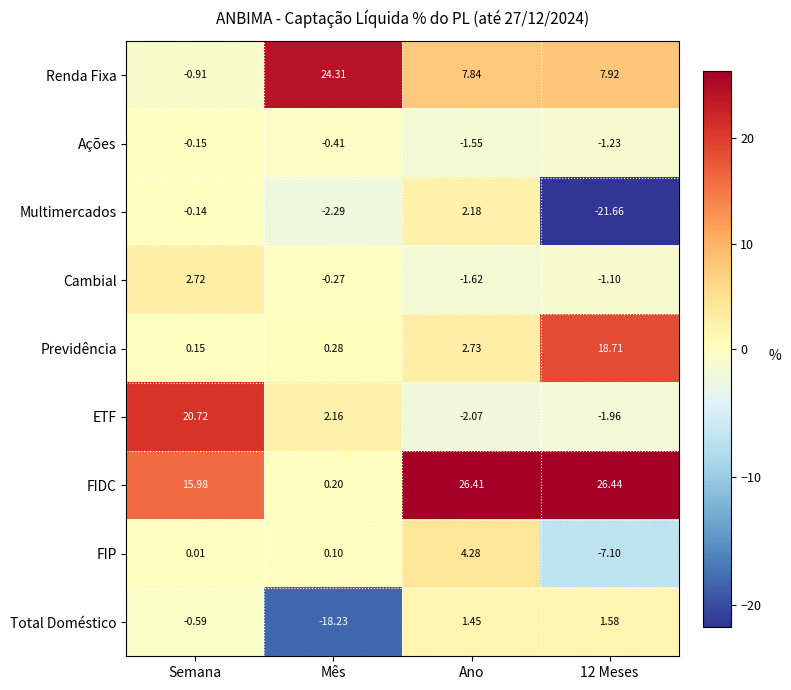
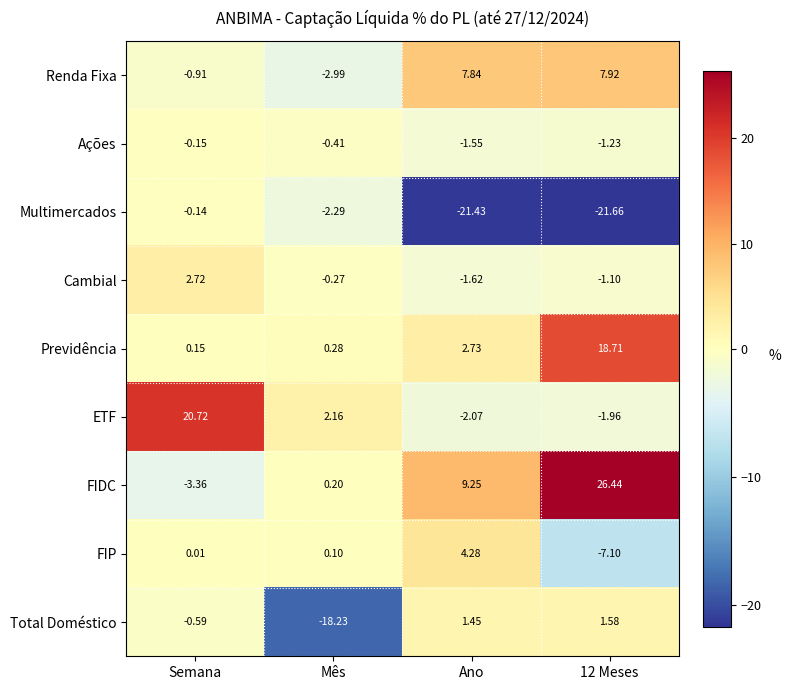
Renda Fixa, Mês: 24.31 -> -2.99
Multimercados, Ano: 2.18 -> -21.43
FIDC, Semana: 15.98 -> -3.36
FIDC, Ano: 26.41 -> 9.25
